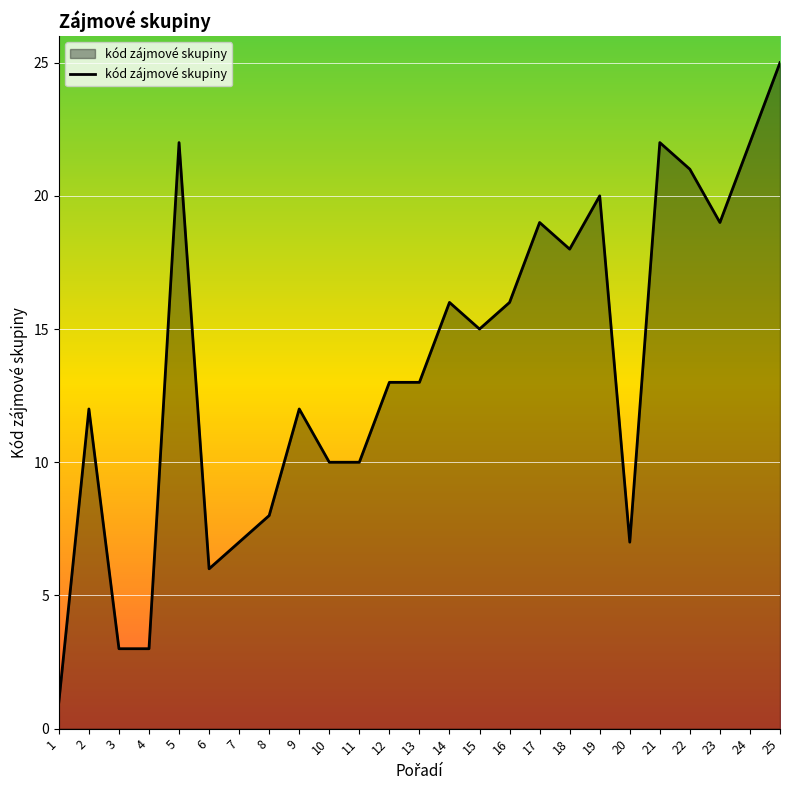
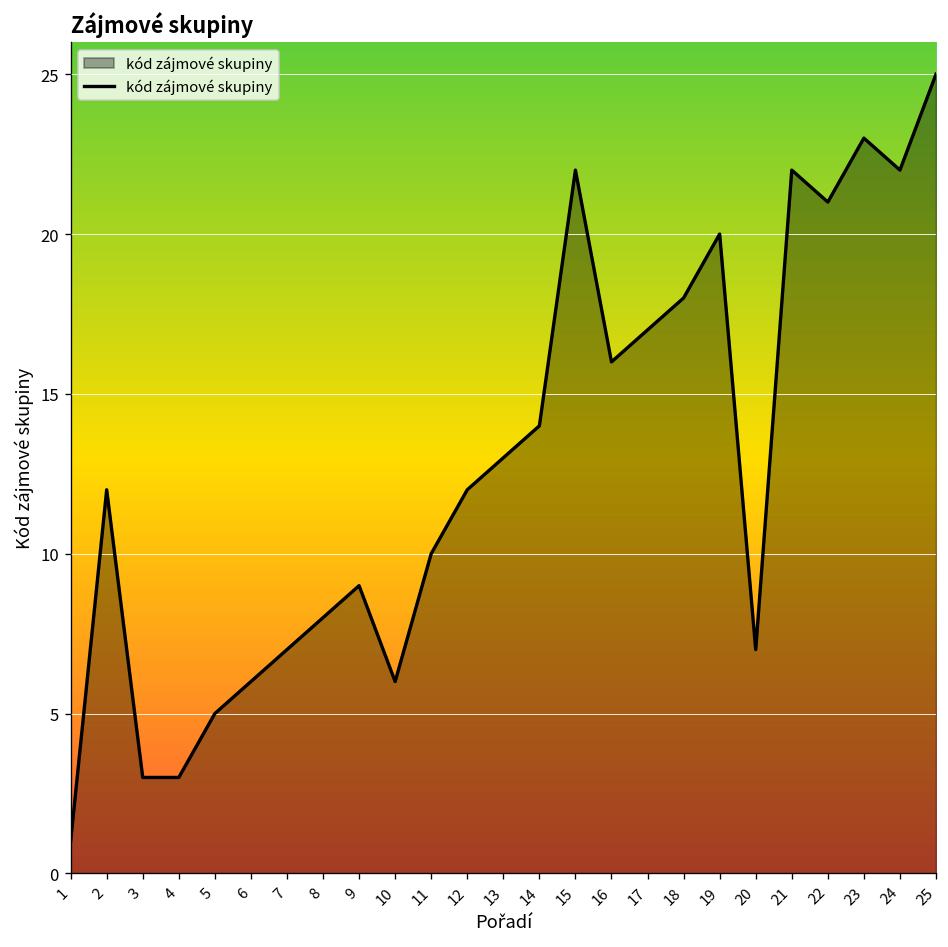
5: 22 -> 5
9: 12 -> 9
10: 10 -> 6
12: 13 -> 12
14: 16 -> 14
15: 15 -> 22
17: 19 -> 17
23: 19 -> 23
